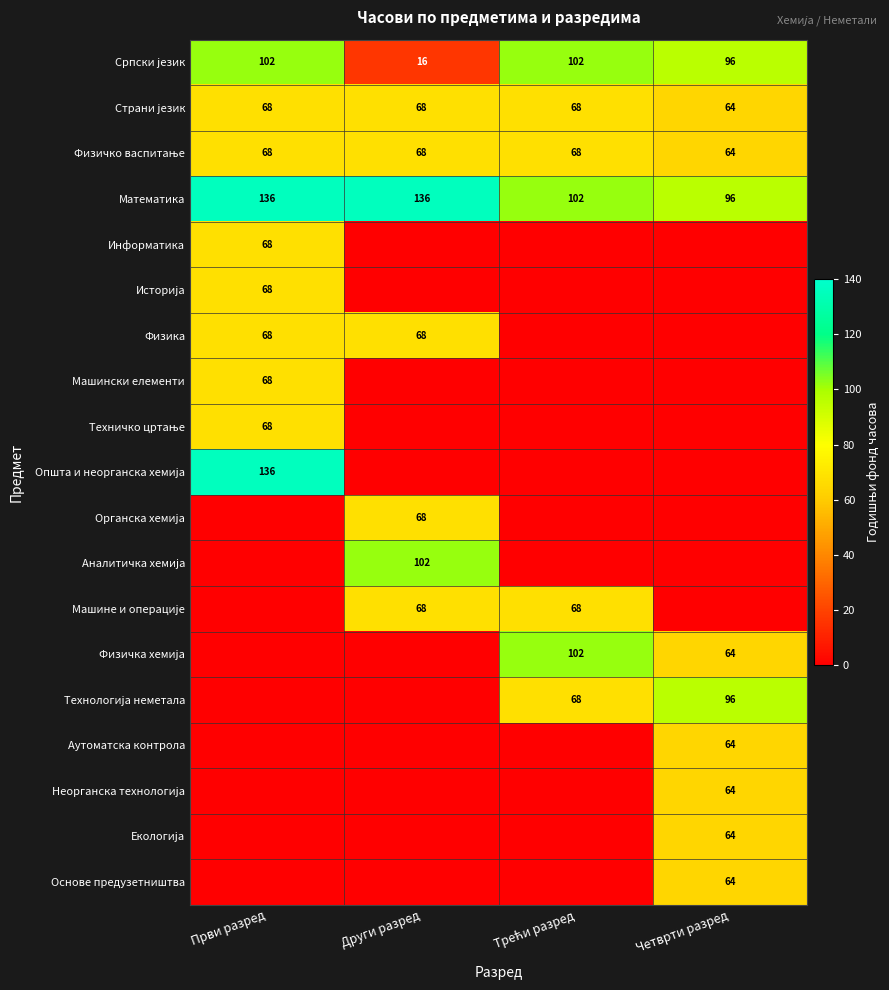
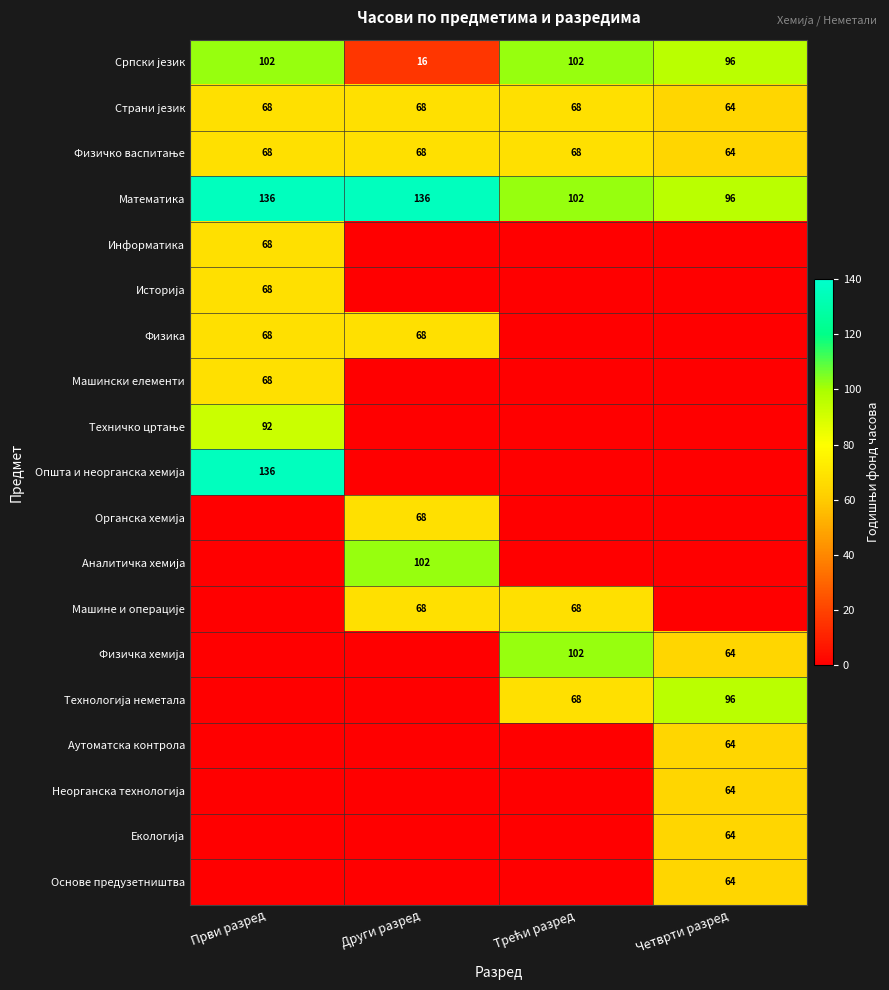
Техничко цртање, Први разред: 68 -> 92
